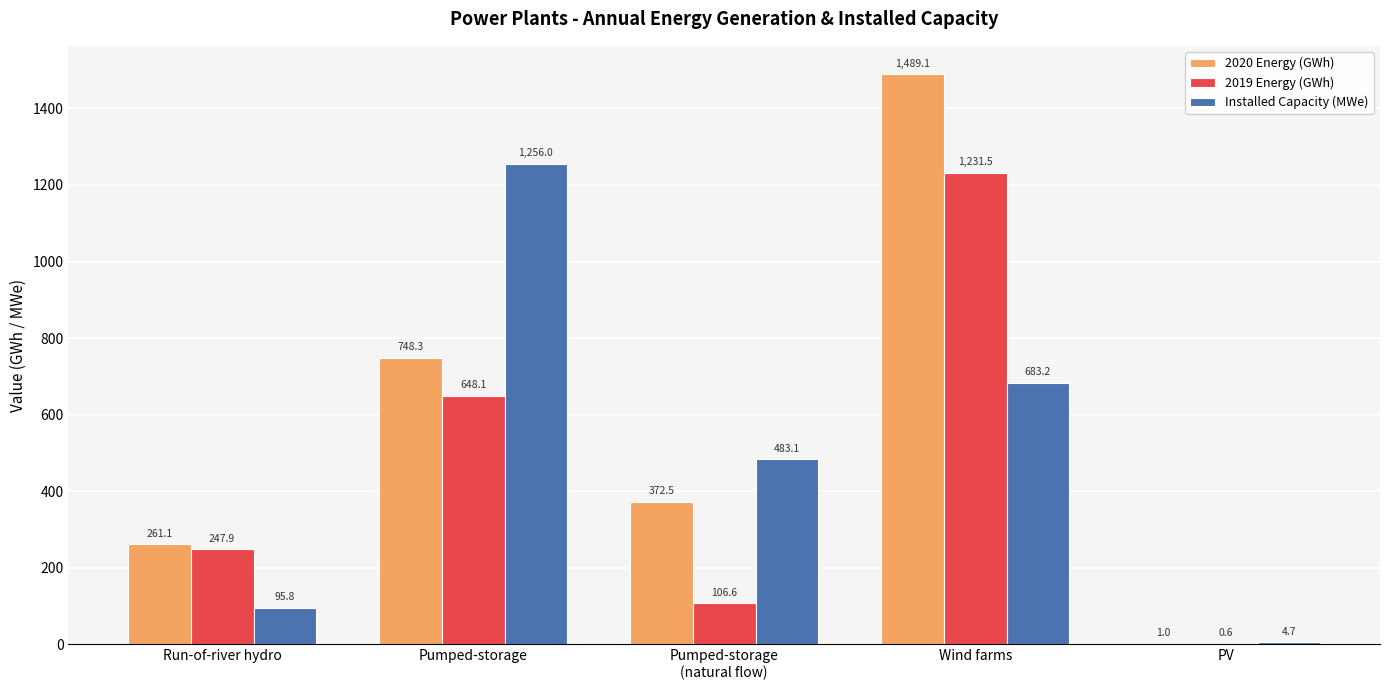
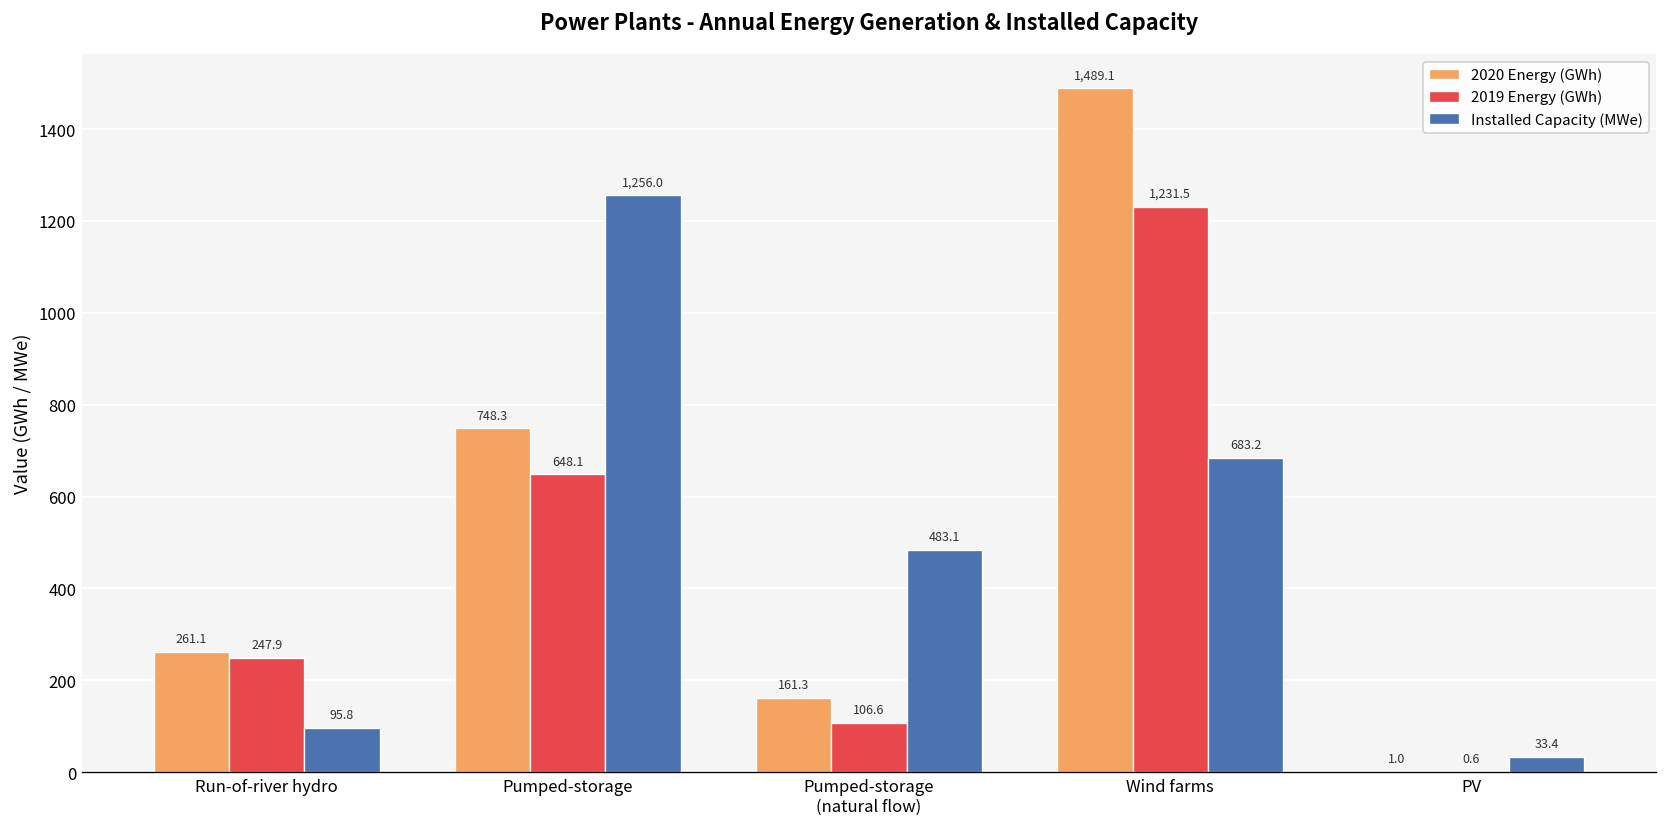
2020 Energy (GWh), Pumped-storage (natural flow): 372.5 -> 161.3
Installed Capacity (MWe), PV: 4.7 -> 33.4
